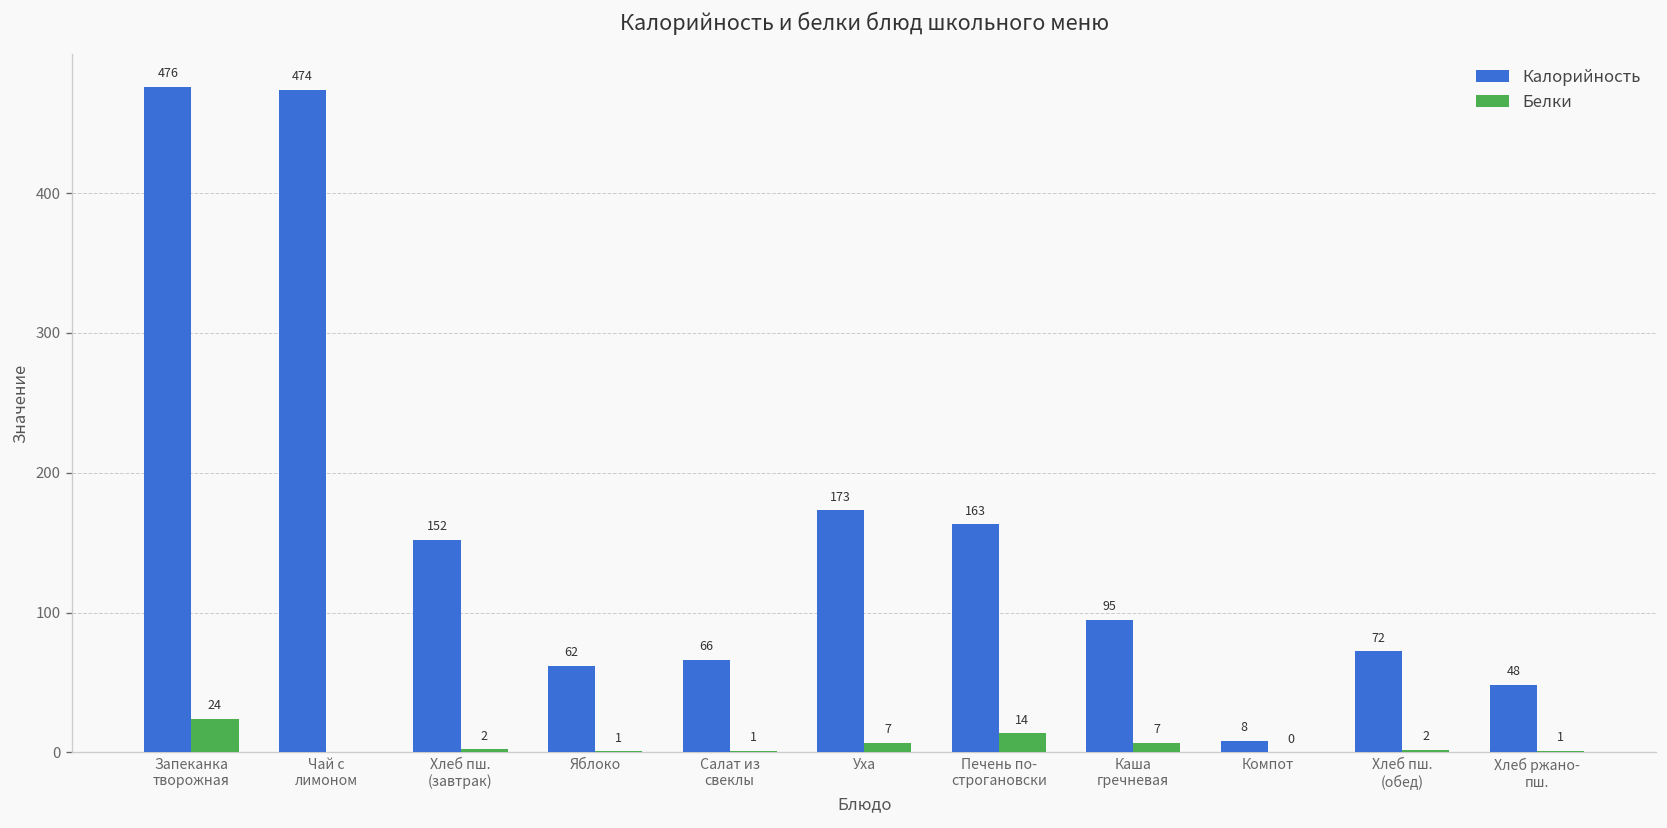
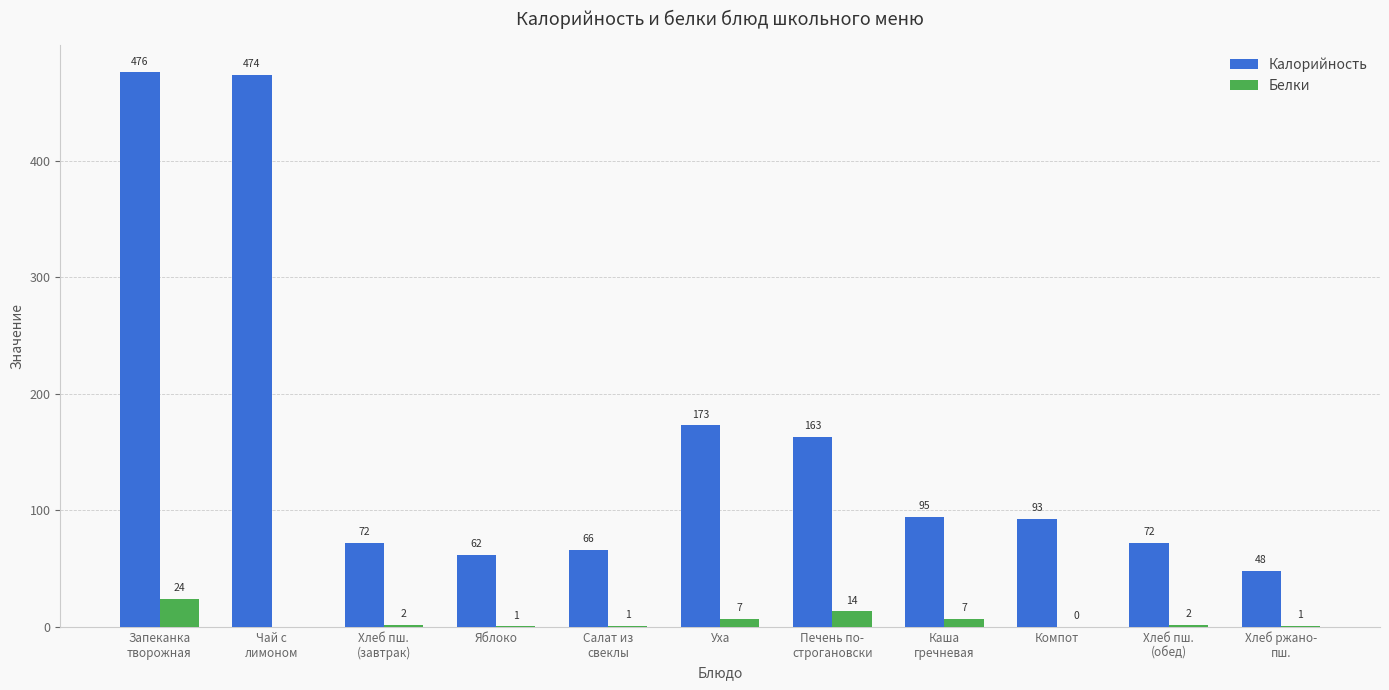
Калорийность, Хлеб пш. (завтрак): 152 -> 72
Калорийность, Компот: 8 -> 93
